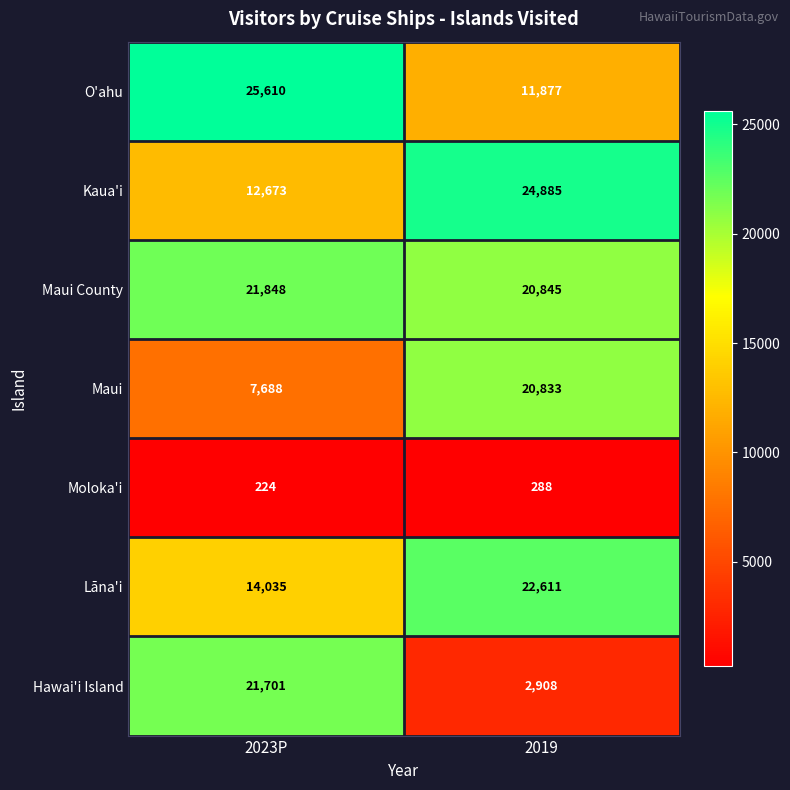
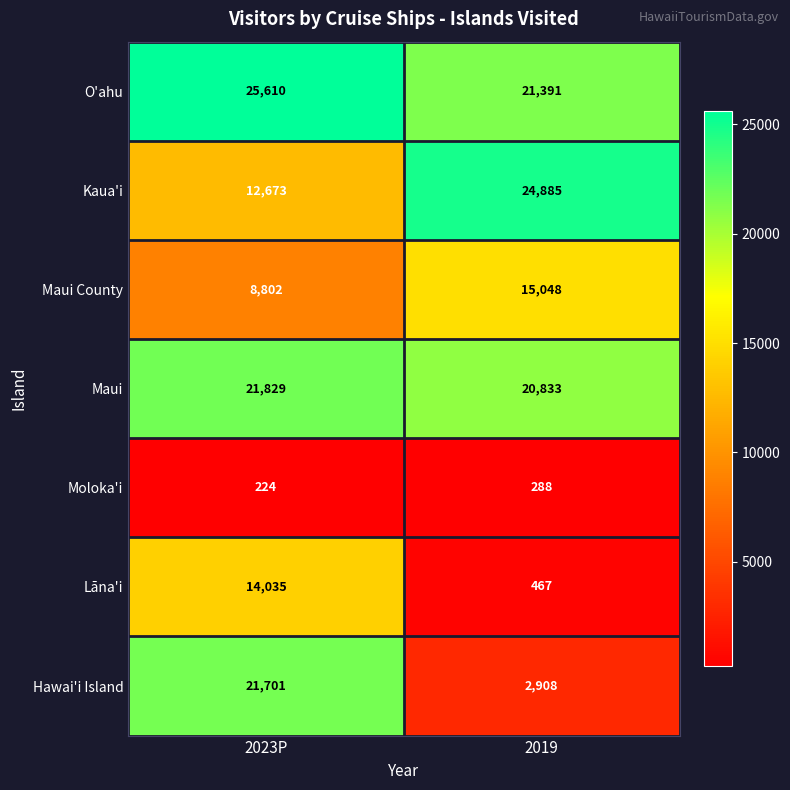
O'ahu, 2019: 11,877 -> 21,391
Maui County, 2023P: 21,848 -> 8,802
Maui County, 2019: 20,845 -> 15,048
Maui, 2023P: 7,688 -> 21,829
Lāna'i, 2019: 22,611 -> 467
